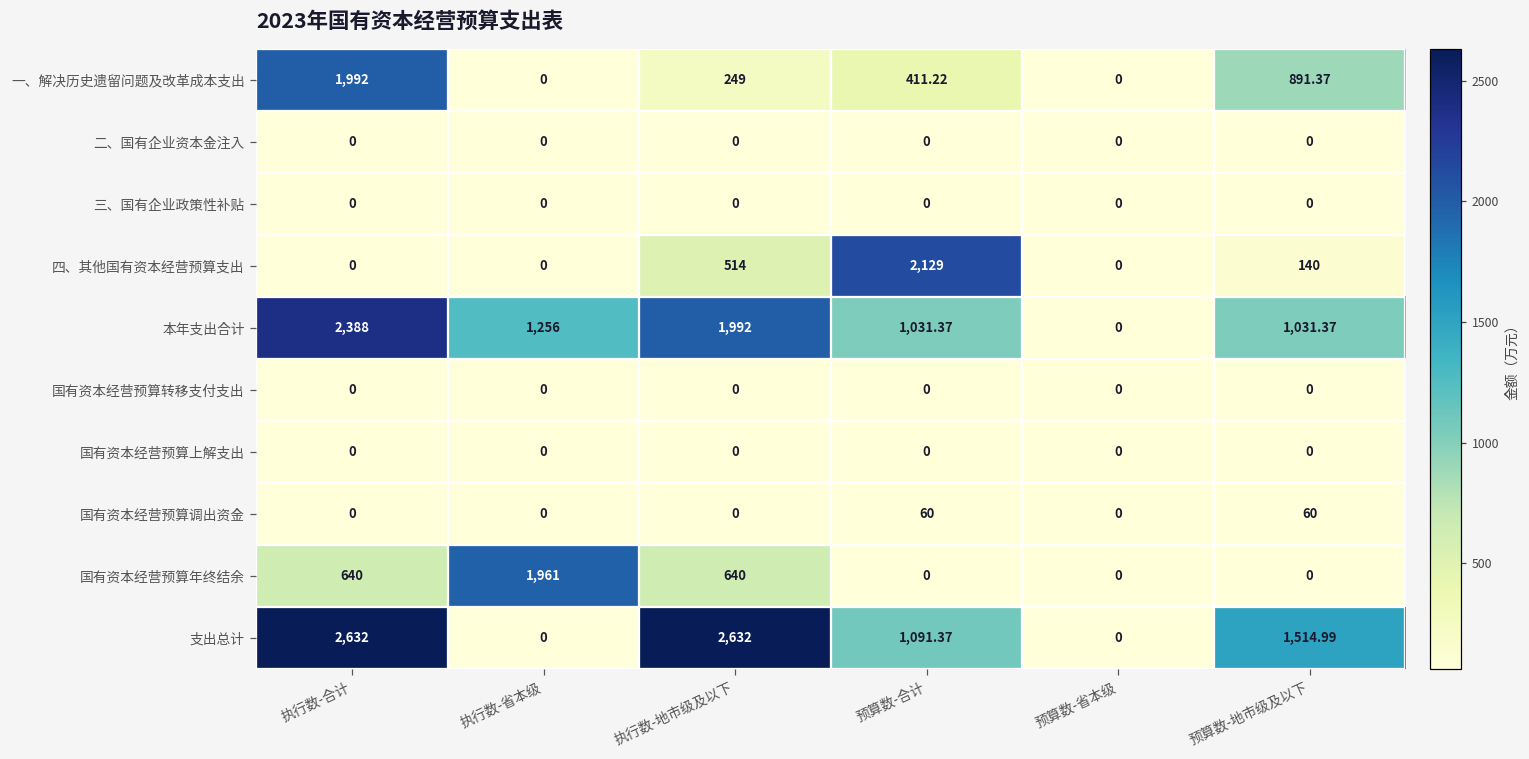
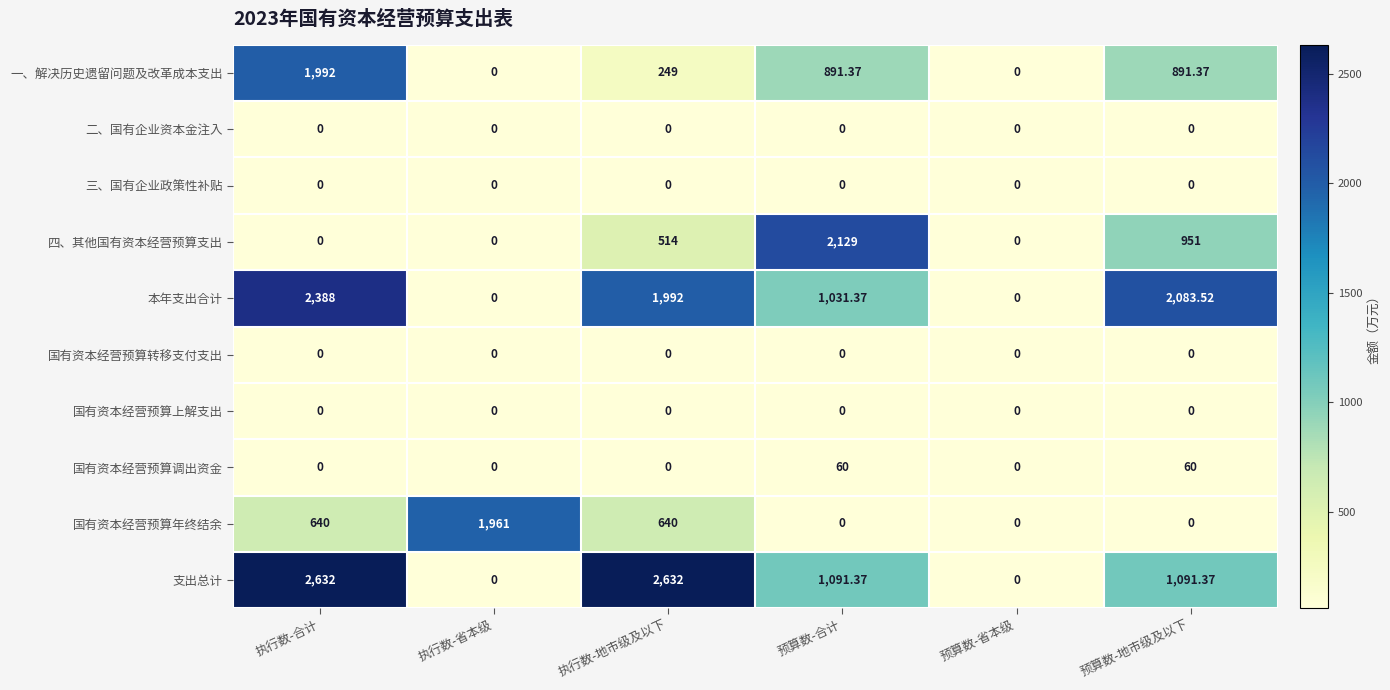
一、解决历史遗留问题及改革成本支出, 预算数-合计: 411.22 -> 891.37
四、其他国有资本经营预算支出, 预算数-地市级及以下: 140 -> 951
本年支出合计, 执行数-省本级: 1,256 -> 0
本年支出合计, 预算数-地市级及以下: 1,031.37 -> 2,083.52
支出总计, 预算数-地市级及以下: 1,514.99 -> 1,091.37
